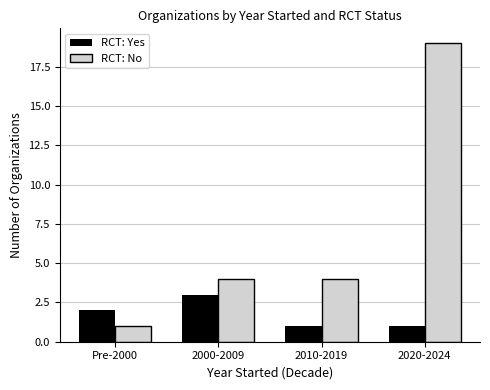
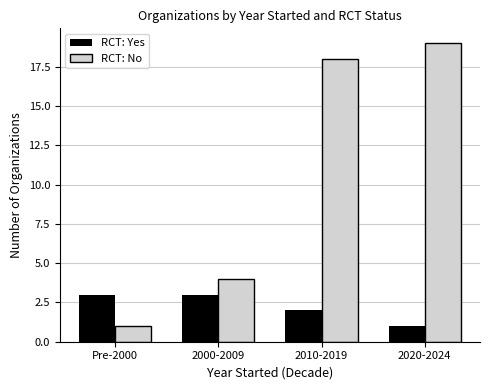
RCT: Yes, Pre-2000: 2 -> 3
RCT: Yes, 2010-2019: 1 -> 2
RCT: No, 2010-2019: 4 -> 18
